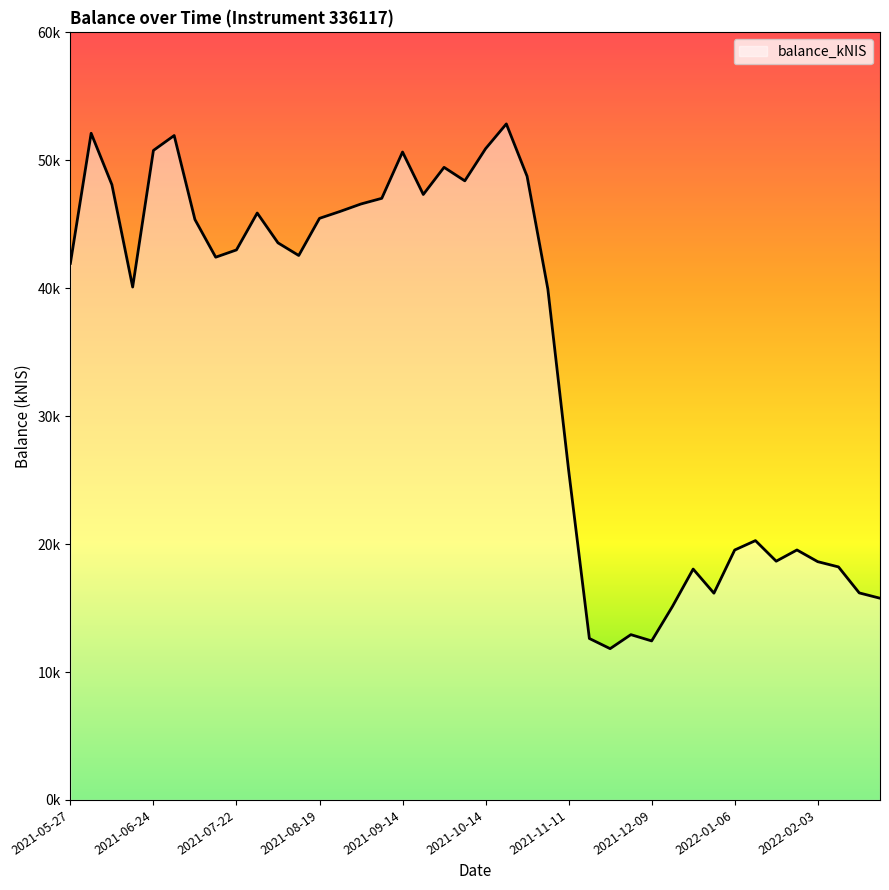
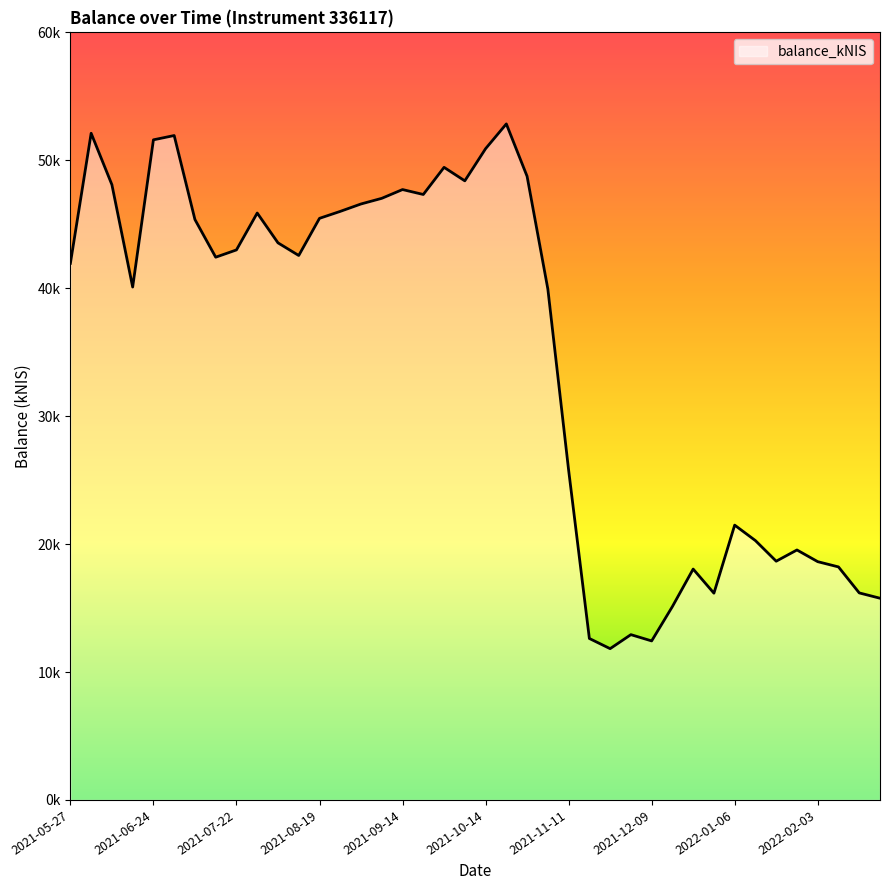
2021-06-24: 50800 -> 51600
2021-09-14: 50600 -> 47700
2022-01-06: 19500 -> 21500
